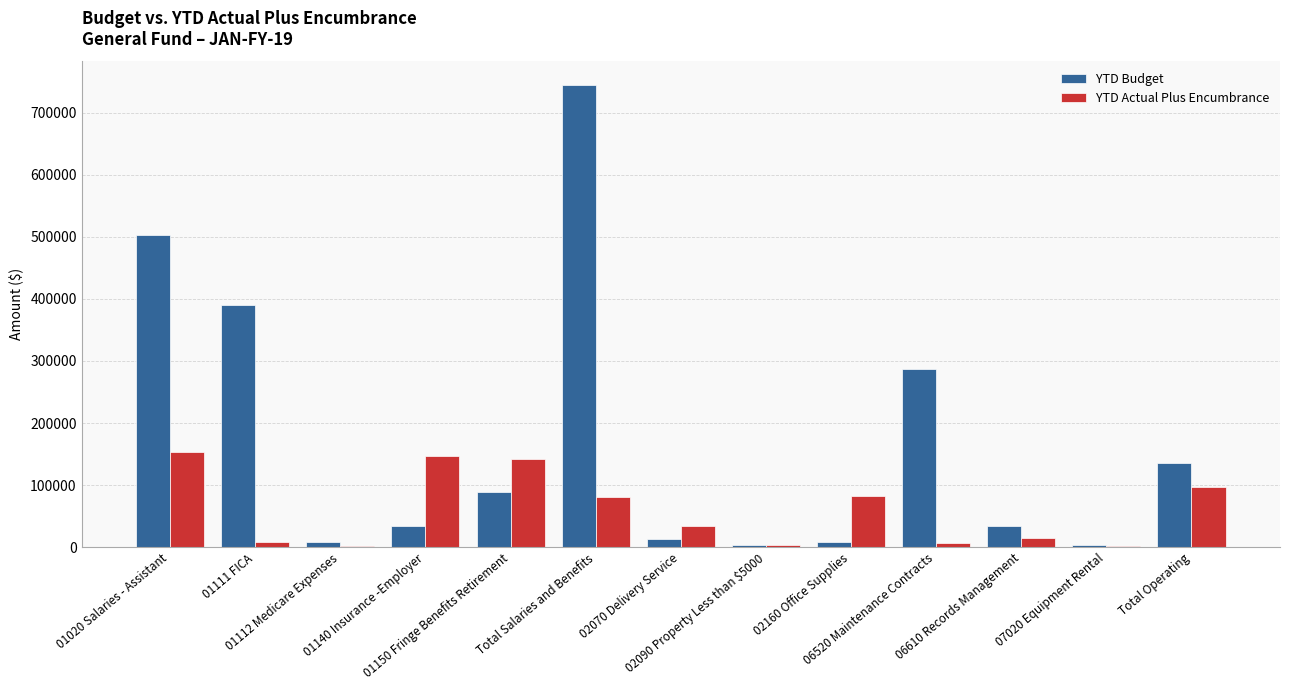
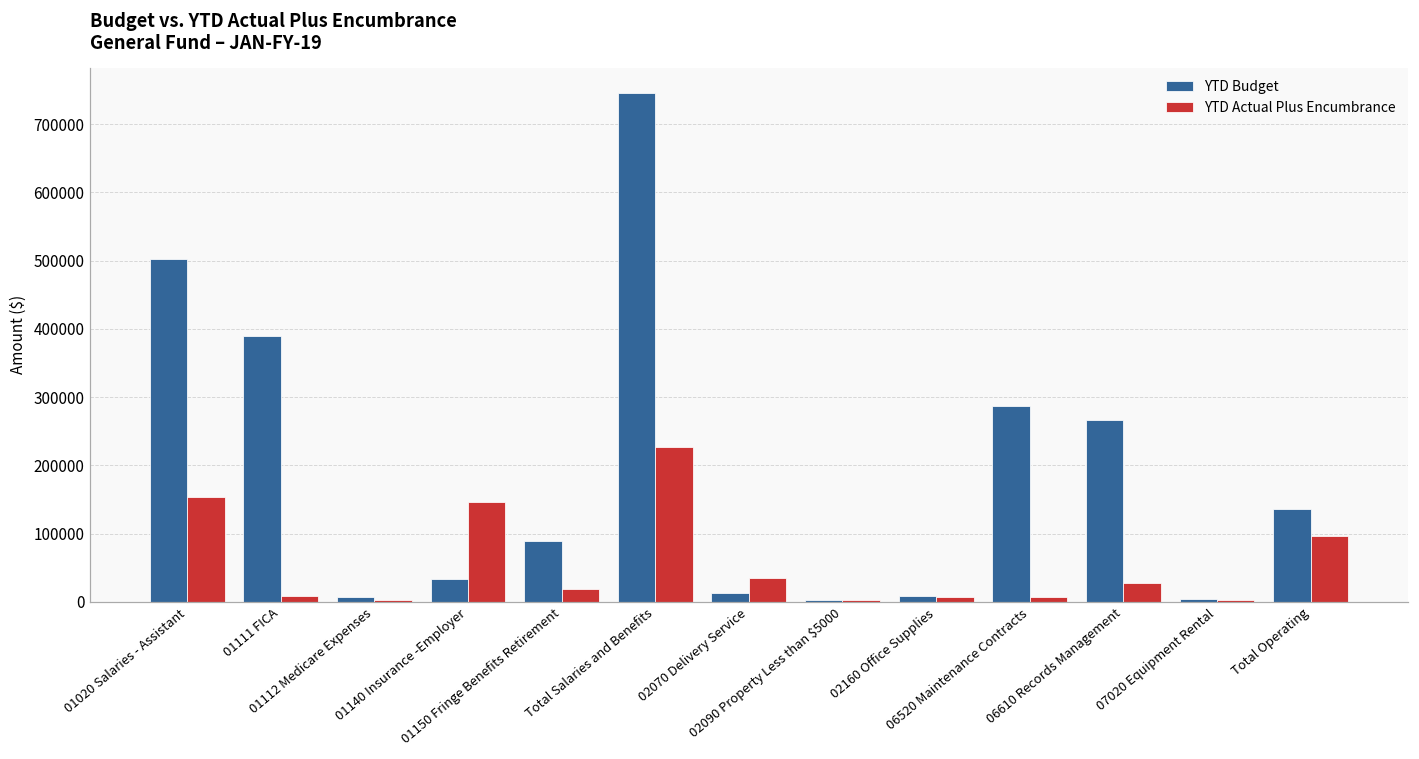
YTD Actual Plus Encumbrance, 01150 Fringe Benefits Retirement: 140000 -> 20000
YTD Actual Plus Encumbrance, Total Salaries and Benefits: 80000 -> 230000
YTD Actual Plus Encumbrance, 02160 Office Supplies: 80000 -> 10000
YTD Budget, 06610 Records Management: 30000 -> 270000
YTD Actual Plus Encumbrance, 06610 Records Management: 10000 -> 30000
